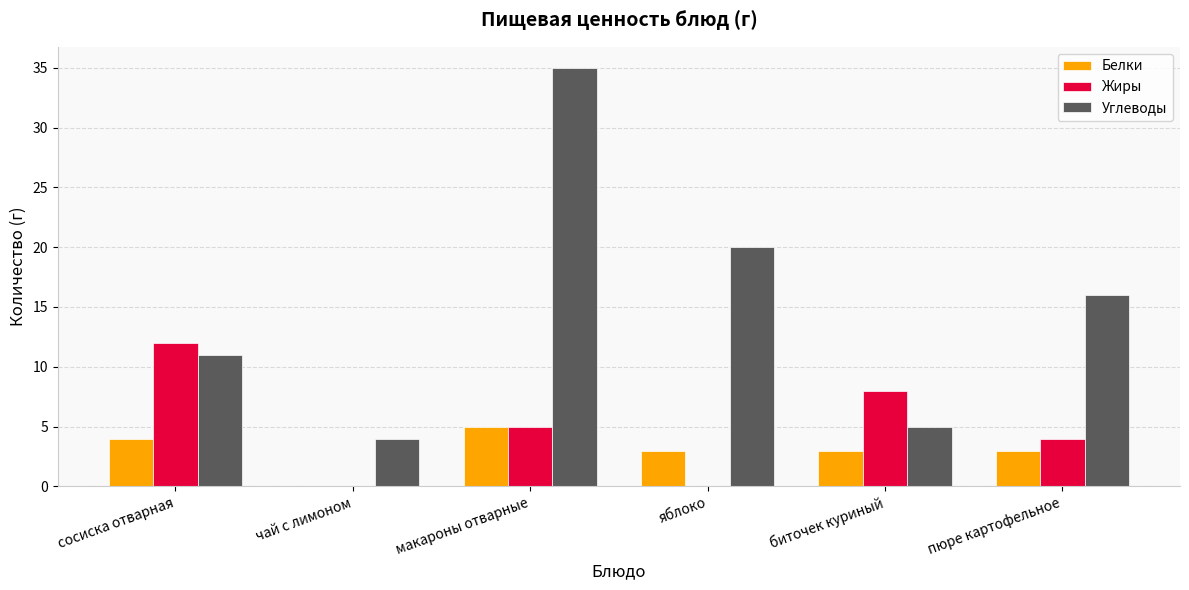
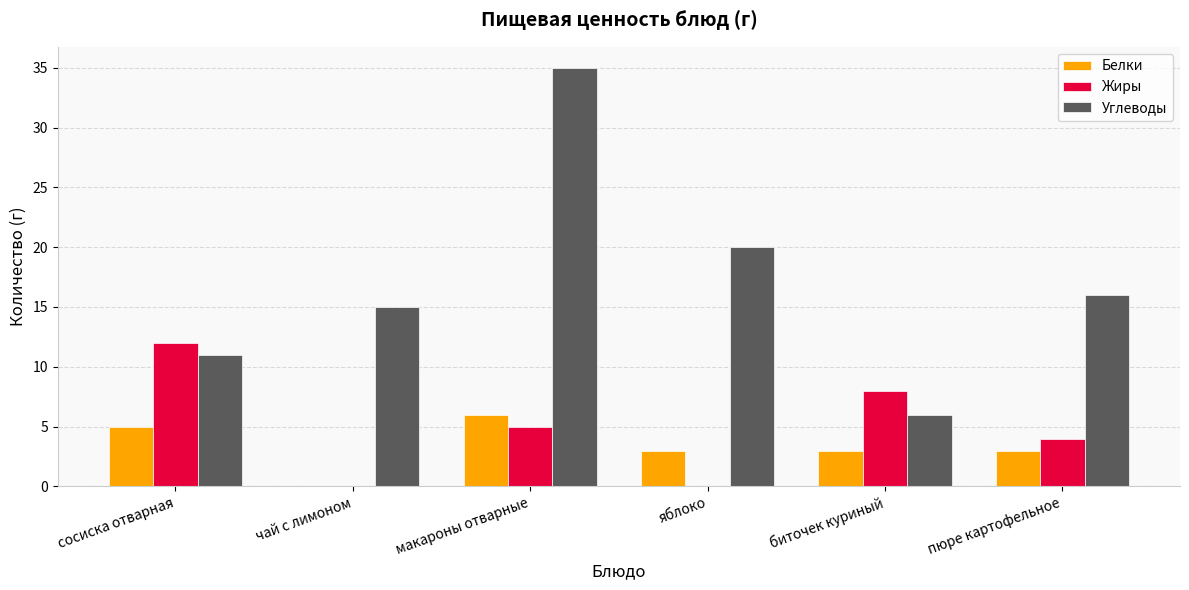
Белки, сосиска отварная: 4 -> 5
Углеводы, чай с лимоном: 4 -> 15
Белки, макароны отварные: 5 -> 6
Углеводы, биточек куриный: 5 -> 6
